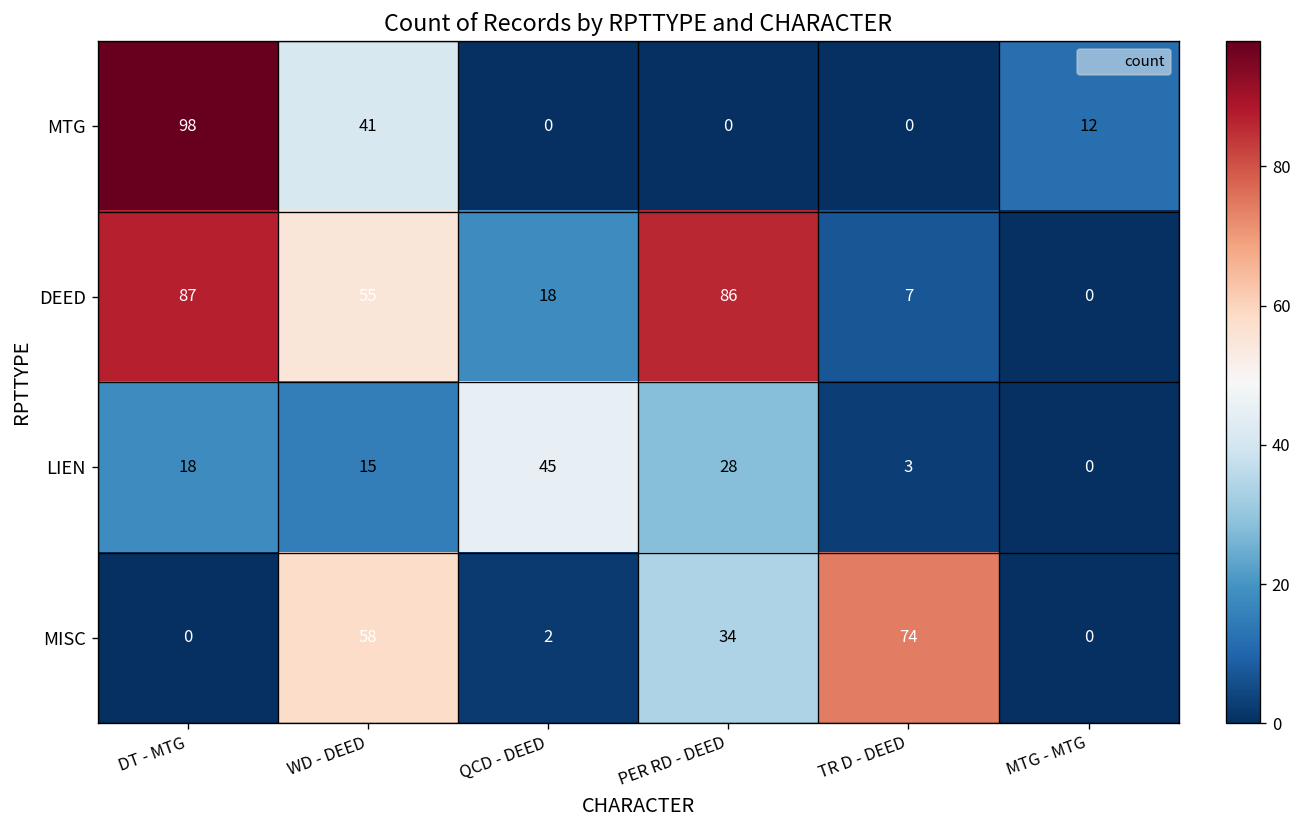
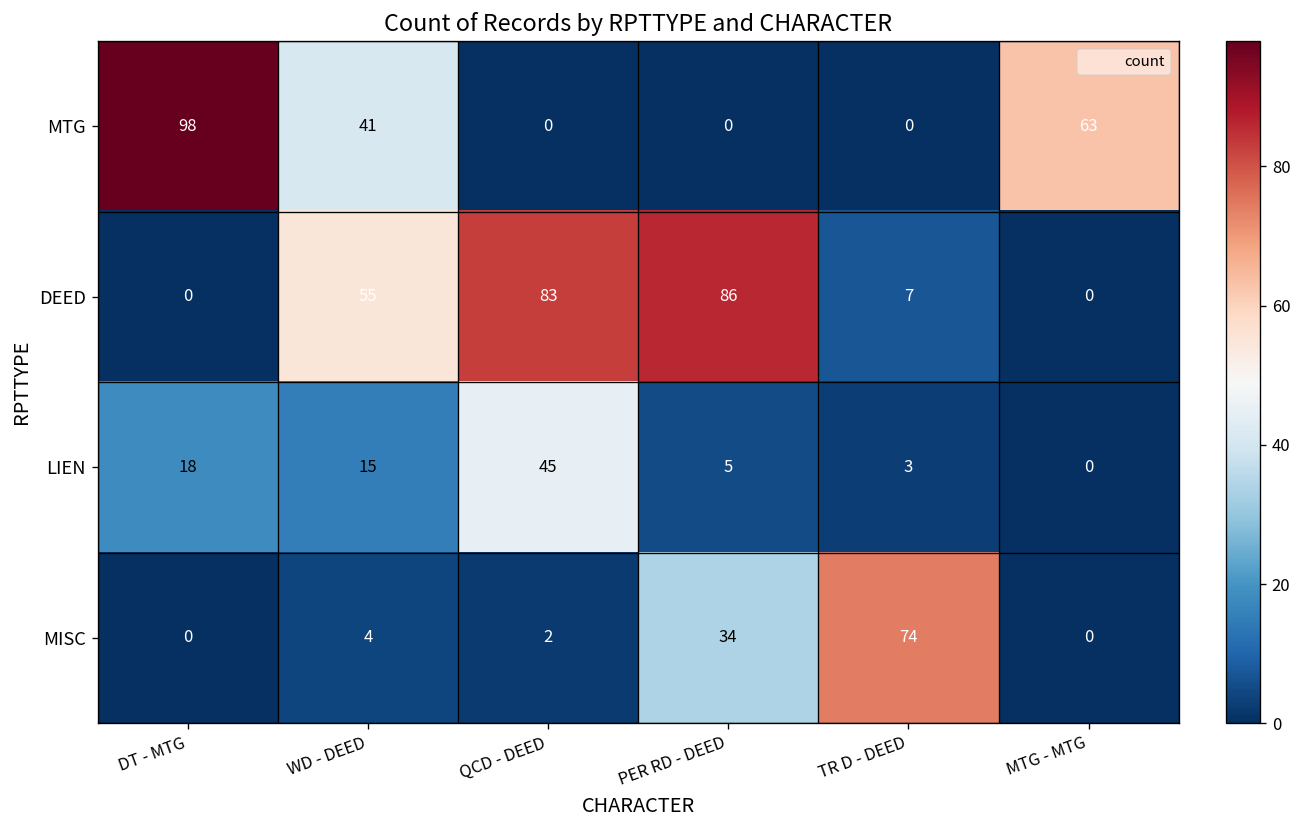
MTG, MTG - MTG: 12 -> 63
DEED, DT - MTG: 87 -> 0
DEED, QCD - DEED: 18 -> 83
LIEN, PER RD - DEED: 28 -> 5
MISC, WD - DEED: 58 -> 4
